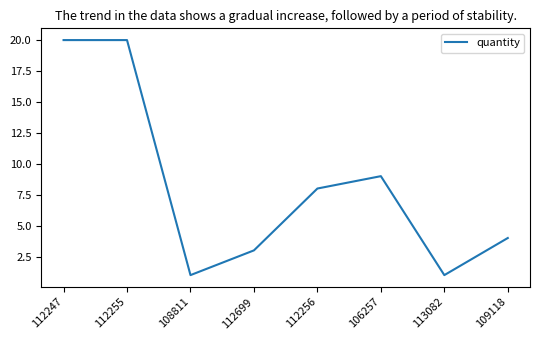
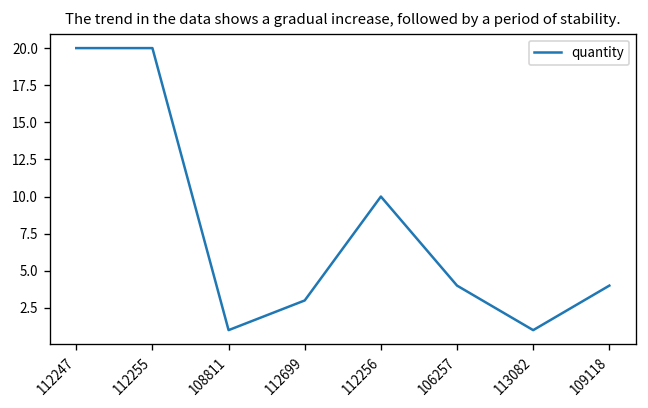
112256: 8 -> 10
106257: 9 -> 4
